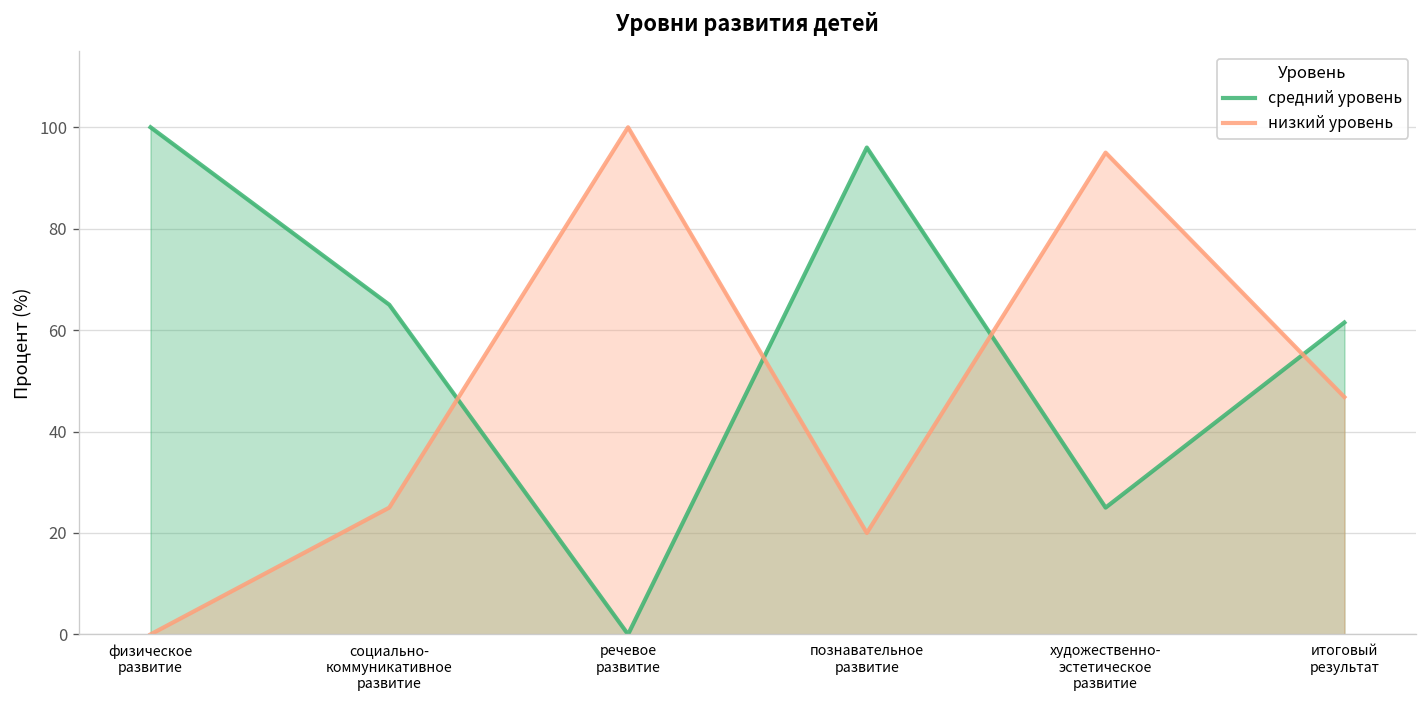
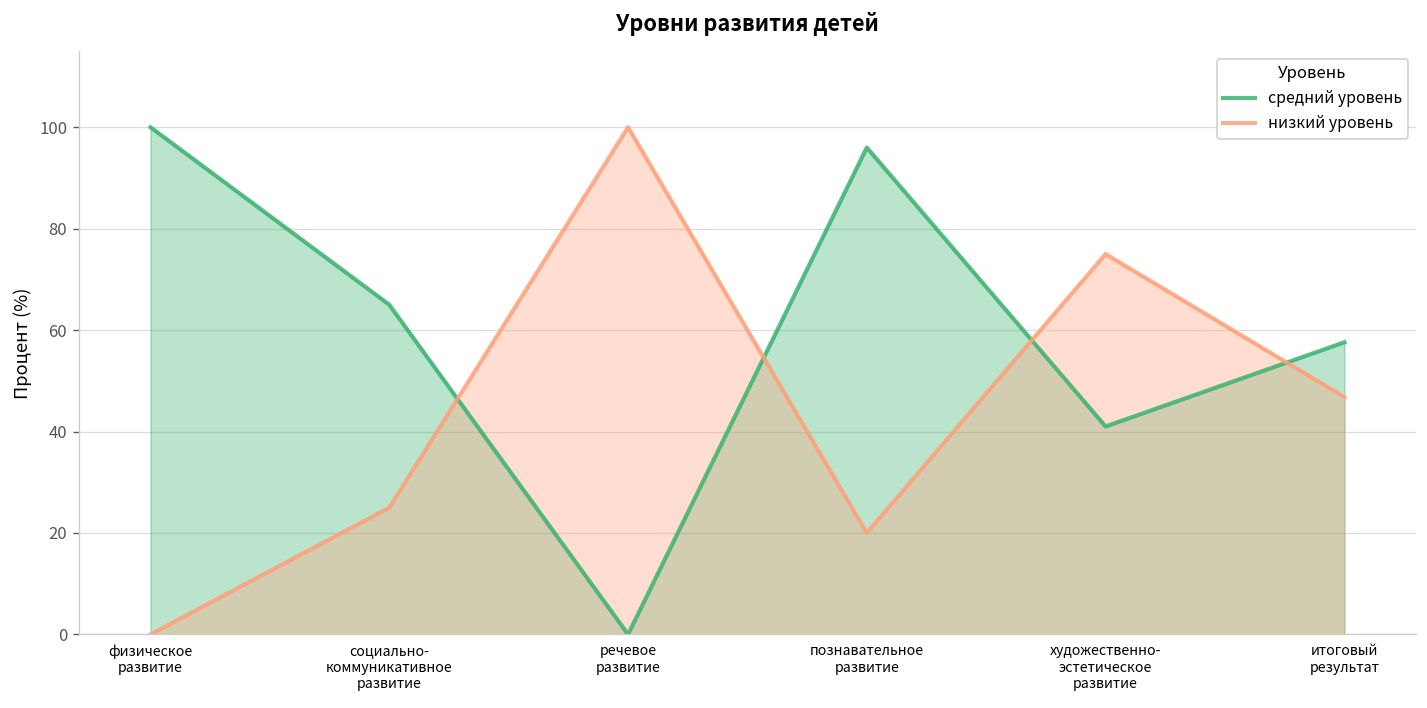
средний уровень, художественно- эстетическое развитие: 25 -> 41
низкий уровень, художественно- эстетическое развитие: 95 -> 75
средний уровень, итоговый результат: 62 -> 58
